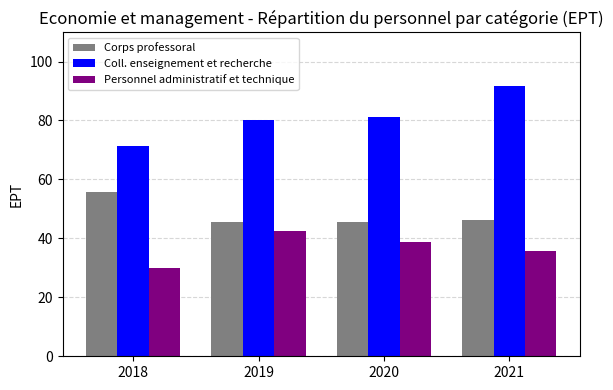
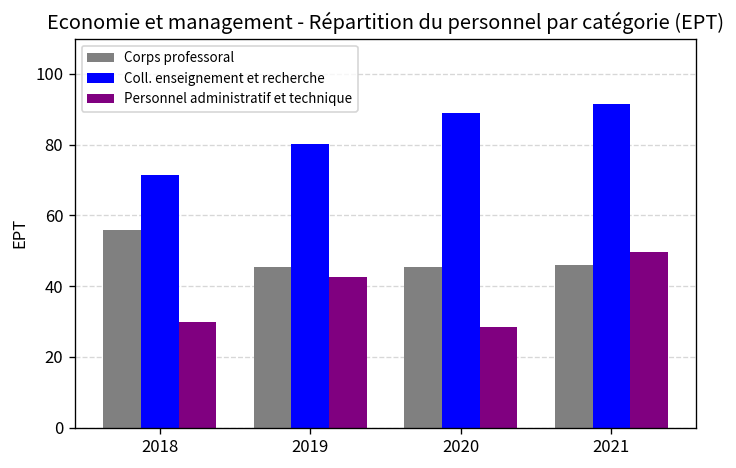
Coll. enseignement et recherche, 2020: 81 -> 89
Personnel administratif et technique, 2020: 39 -> 28
Personnel administratif et technique, 2021: 36 -> 50
